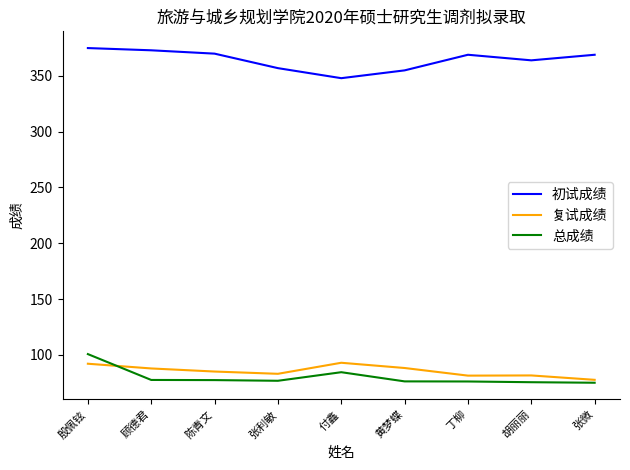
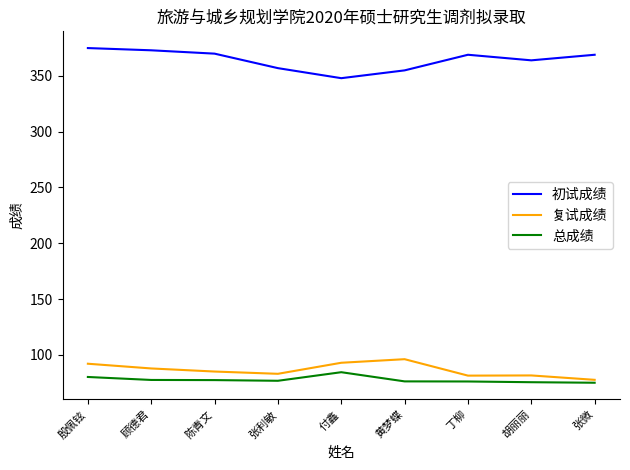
总成绩, 殷佩铉: 101 -> 80
复试成绩, 黄梦蝶: 88 -> 96
